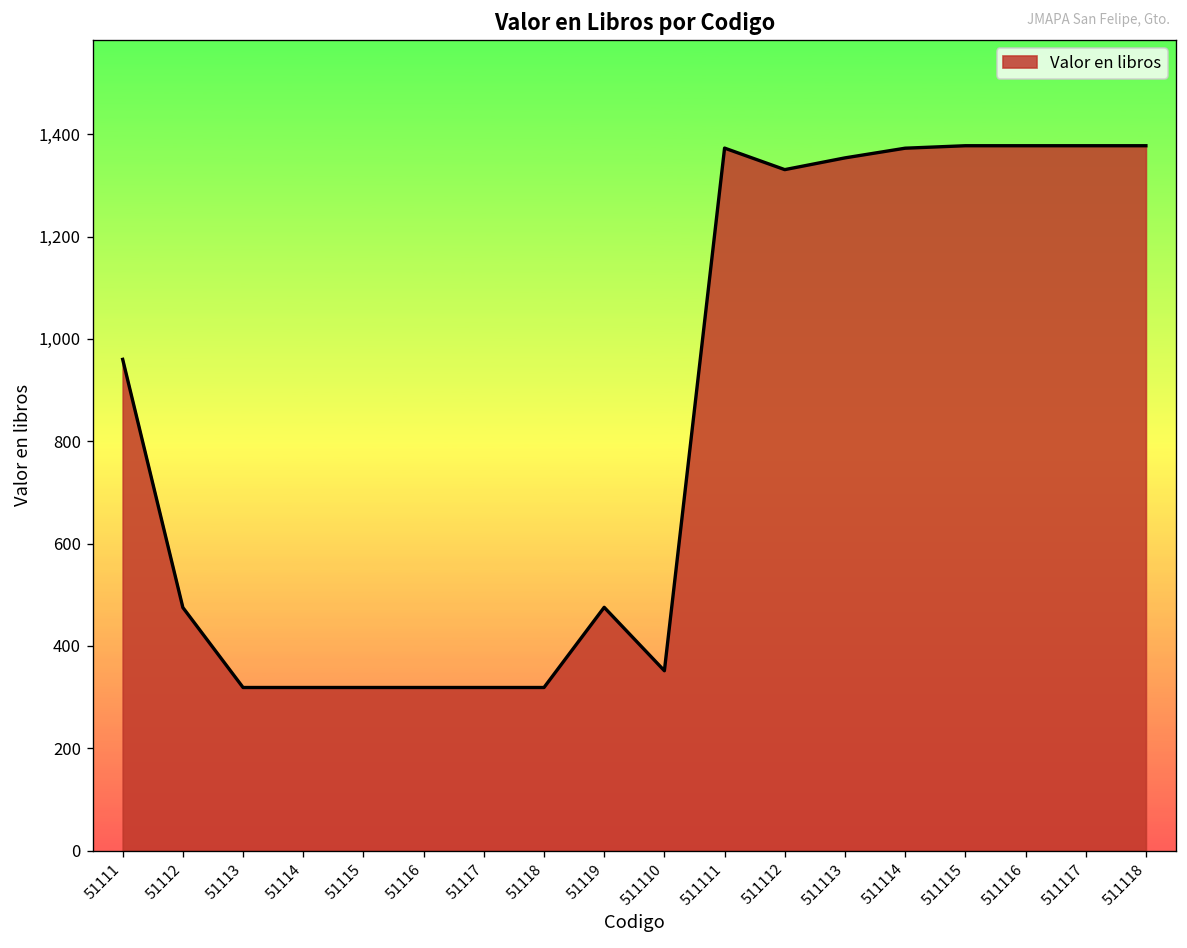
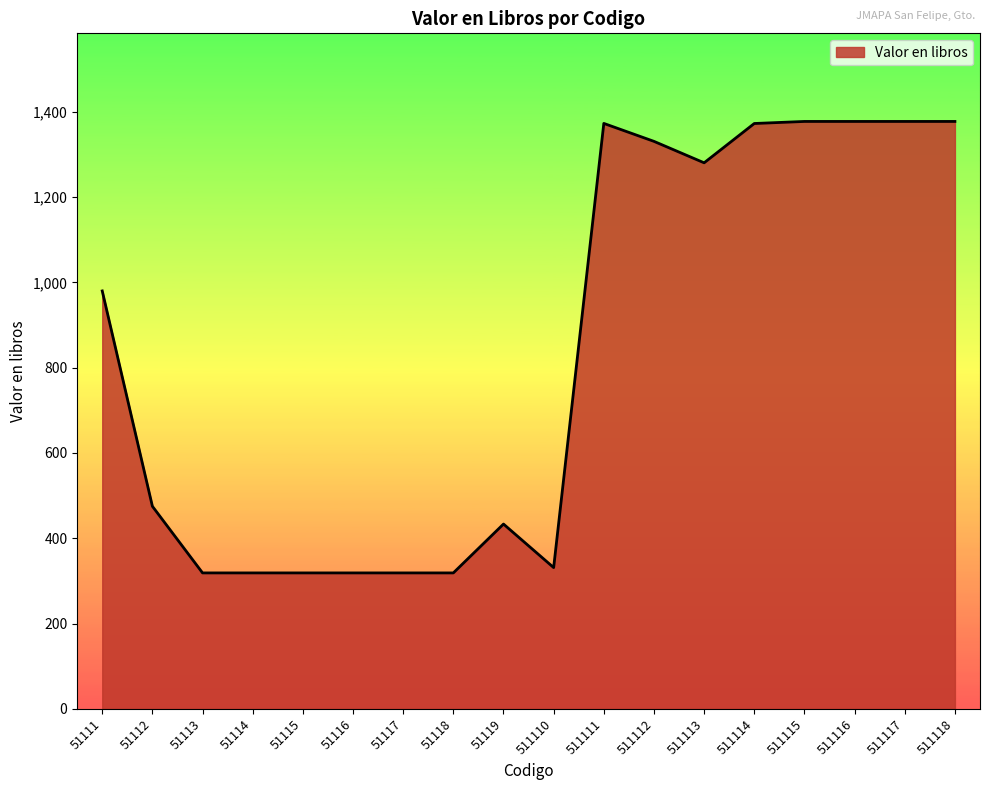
51111: 960 -> 980
51119: 480 -> 430
511110: 350 -> 330
511113: 1,350 -> 1,280
